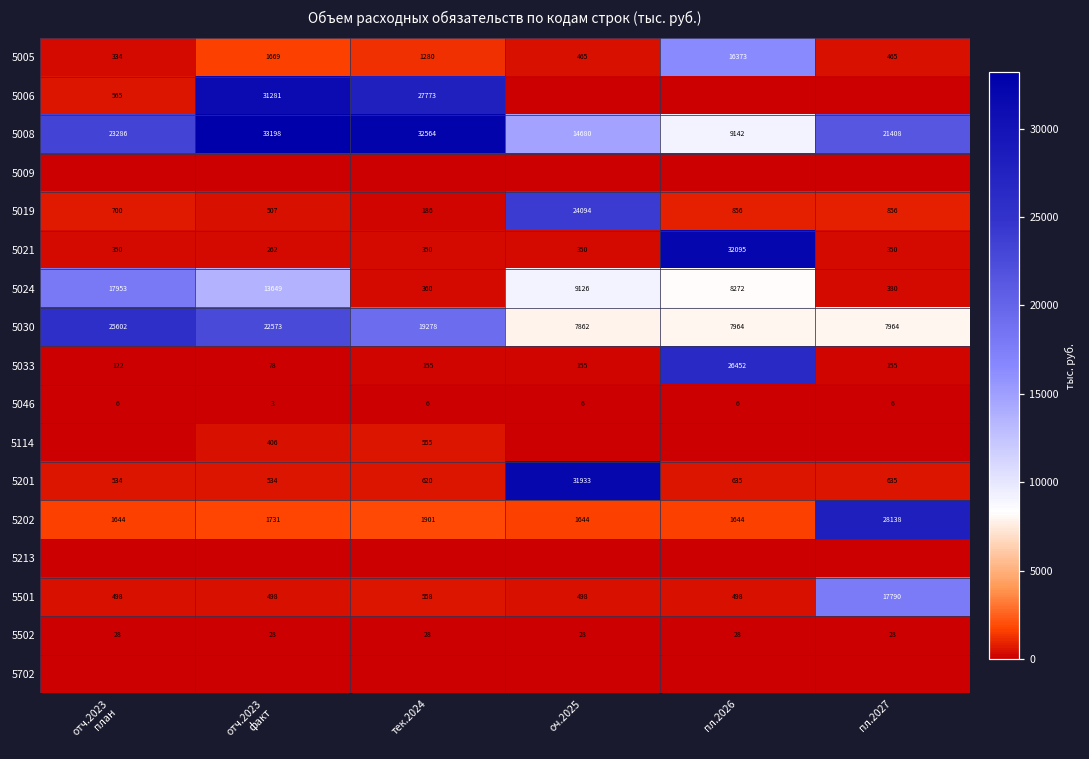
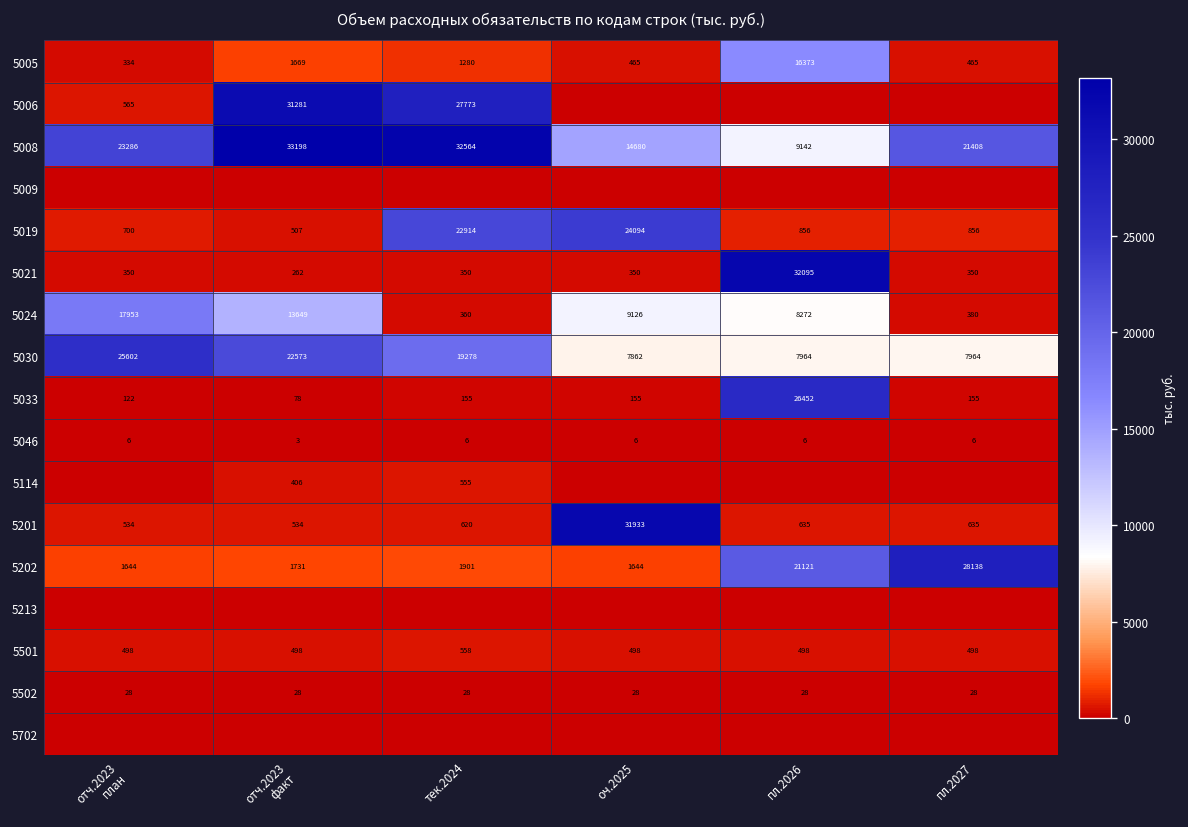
5019, тек.2024: 186 -> 22914
5202, пл.2026: 1644 -> 21121
5501, пл.2027: 17790 -> 498
